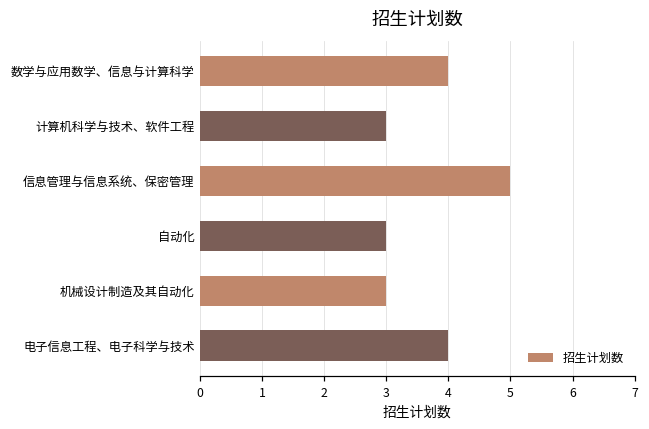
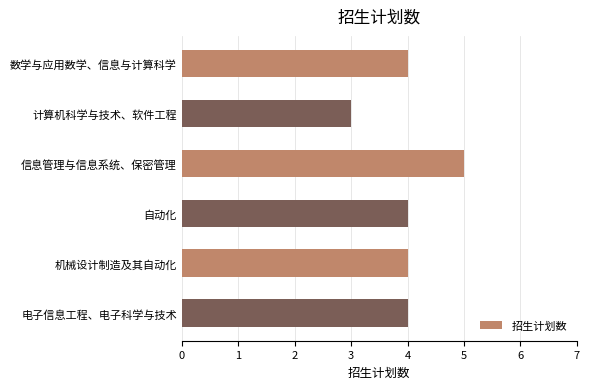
自动化: 3 -> 4
机械设计制造及其自动化: 3 -> 4
